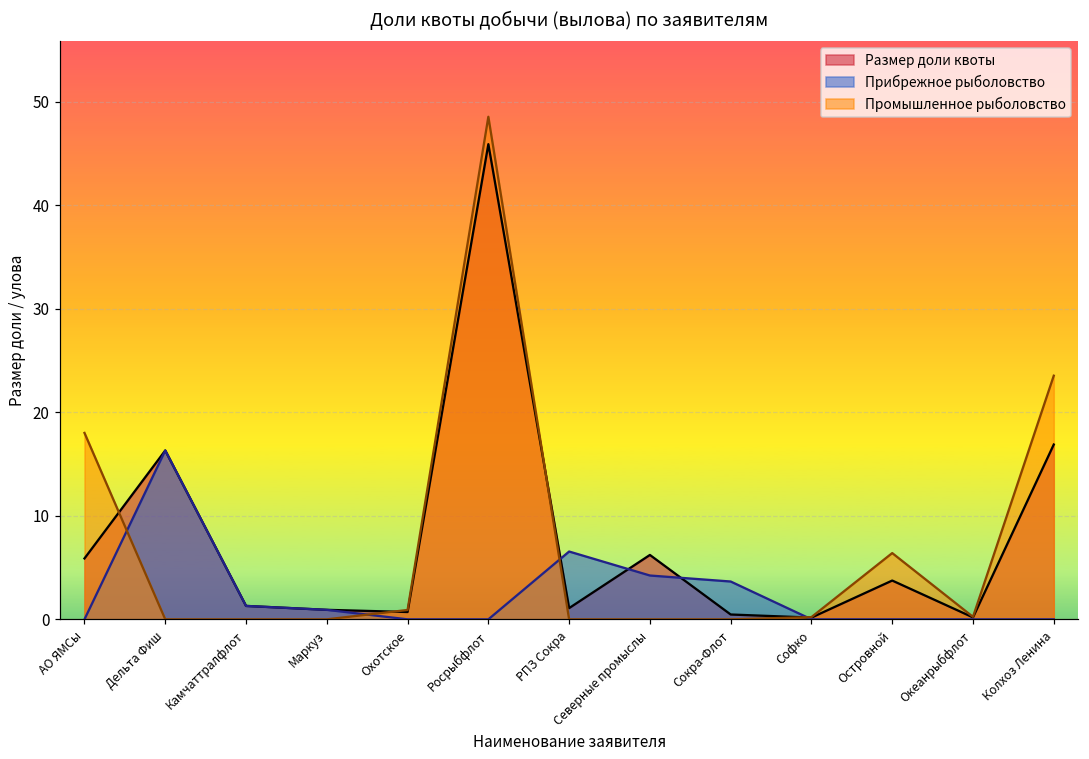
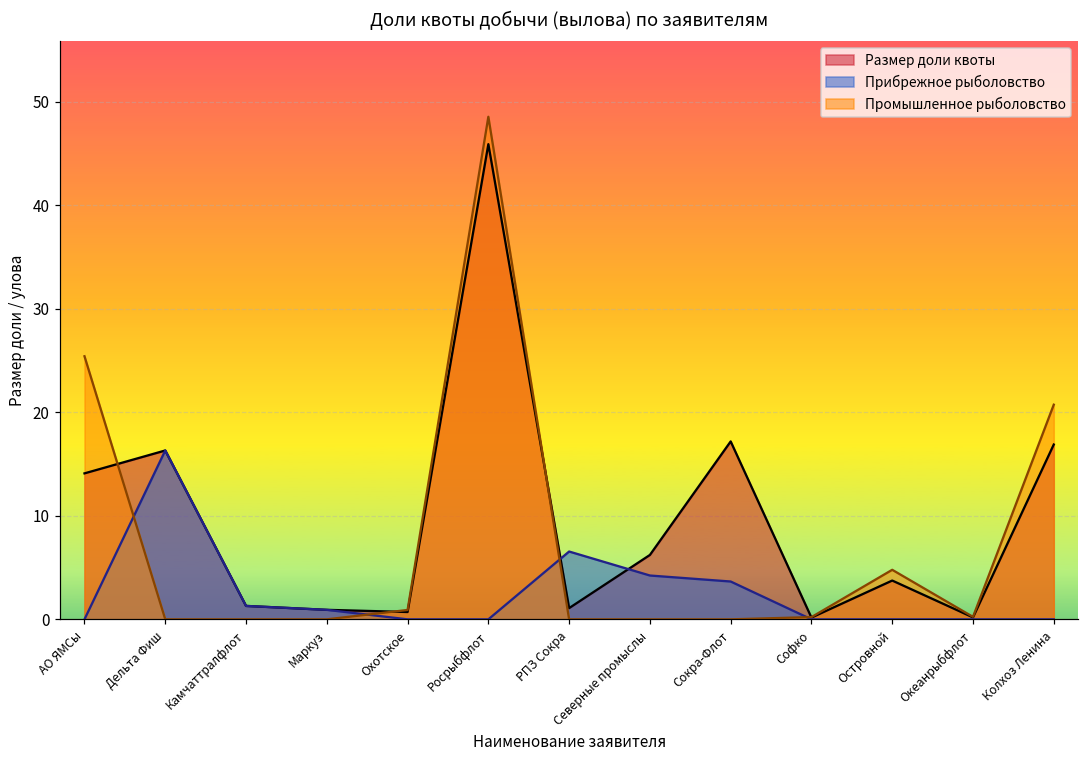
Размер доли квоты, АО ЯМСы: 6 -> 14
Промышленное рыболовство, АО ЯМСы: 18 -> 25
Размер доли квоты, Сокра-Флот: 0 -> 17
Промышленное рыболовство, Островной: 6 -> 5
Промышленное рыболовство, Колхоз Ленина: 24 -> 21
